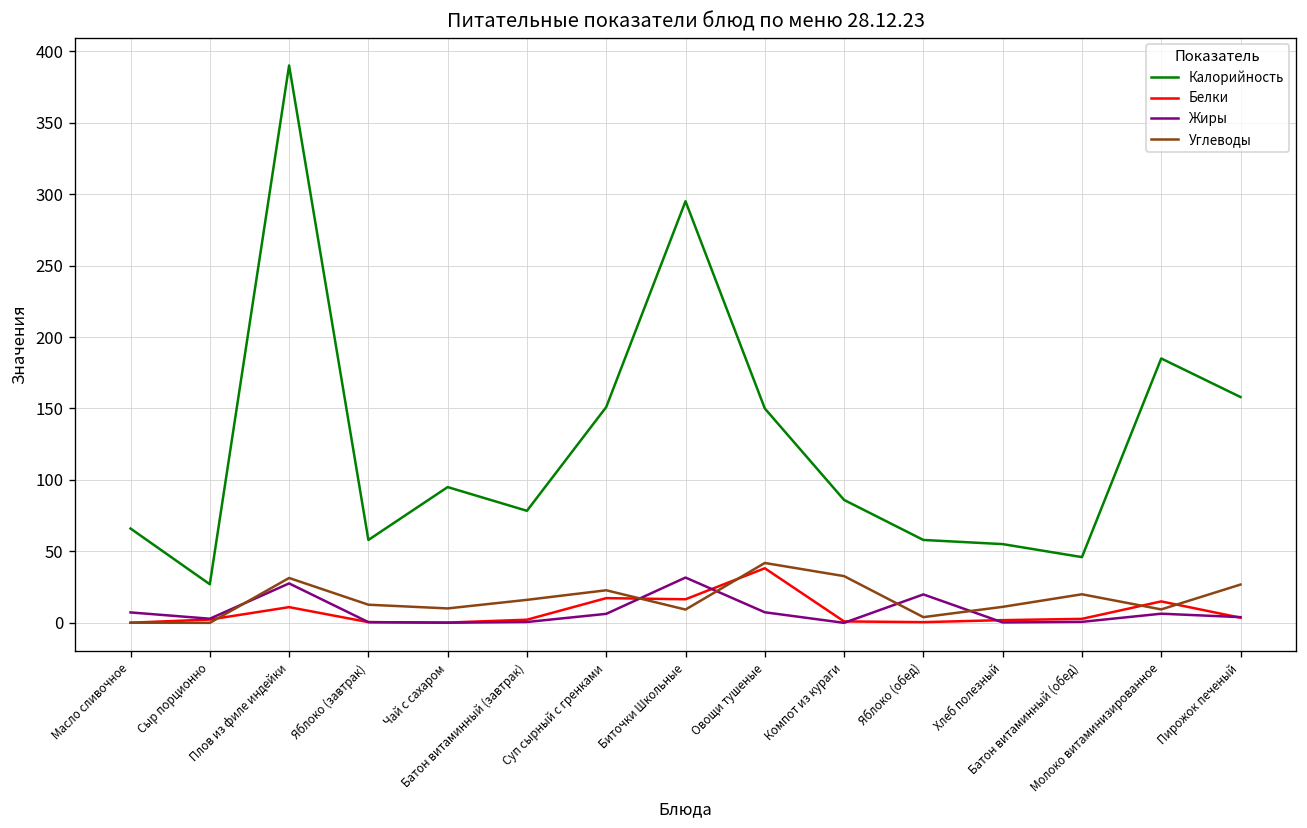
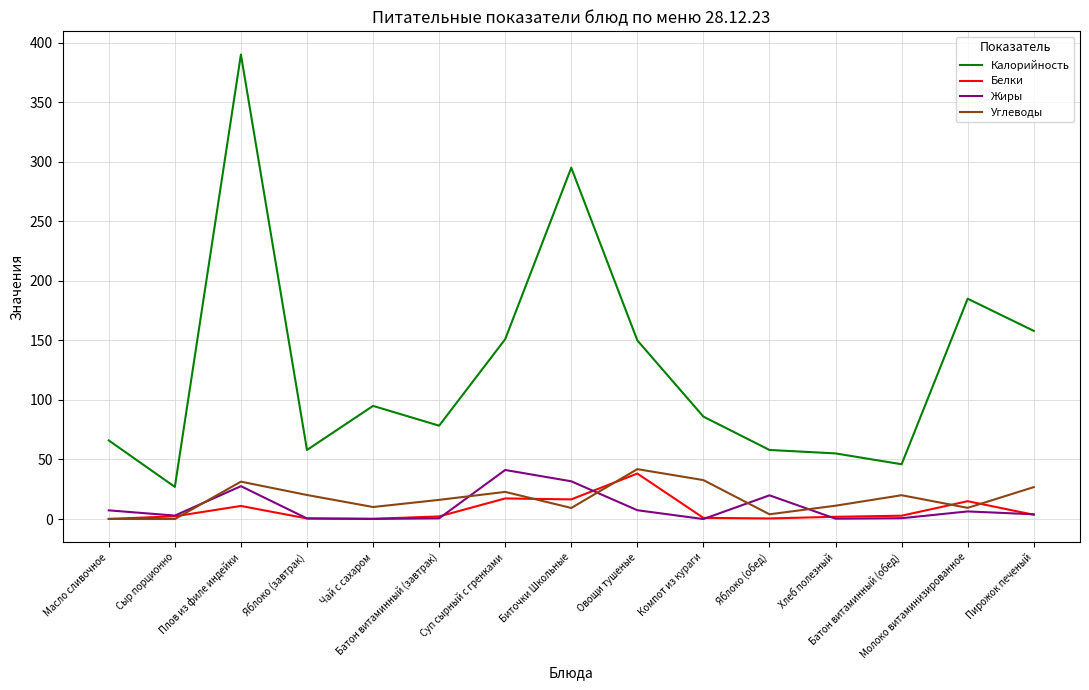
Углеводы, Яблоко (завтрак): 13 -> 20
Жиры, Суп сырный с гренками: 6 -> 41
